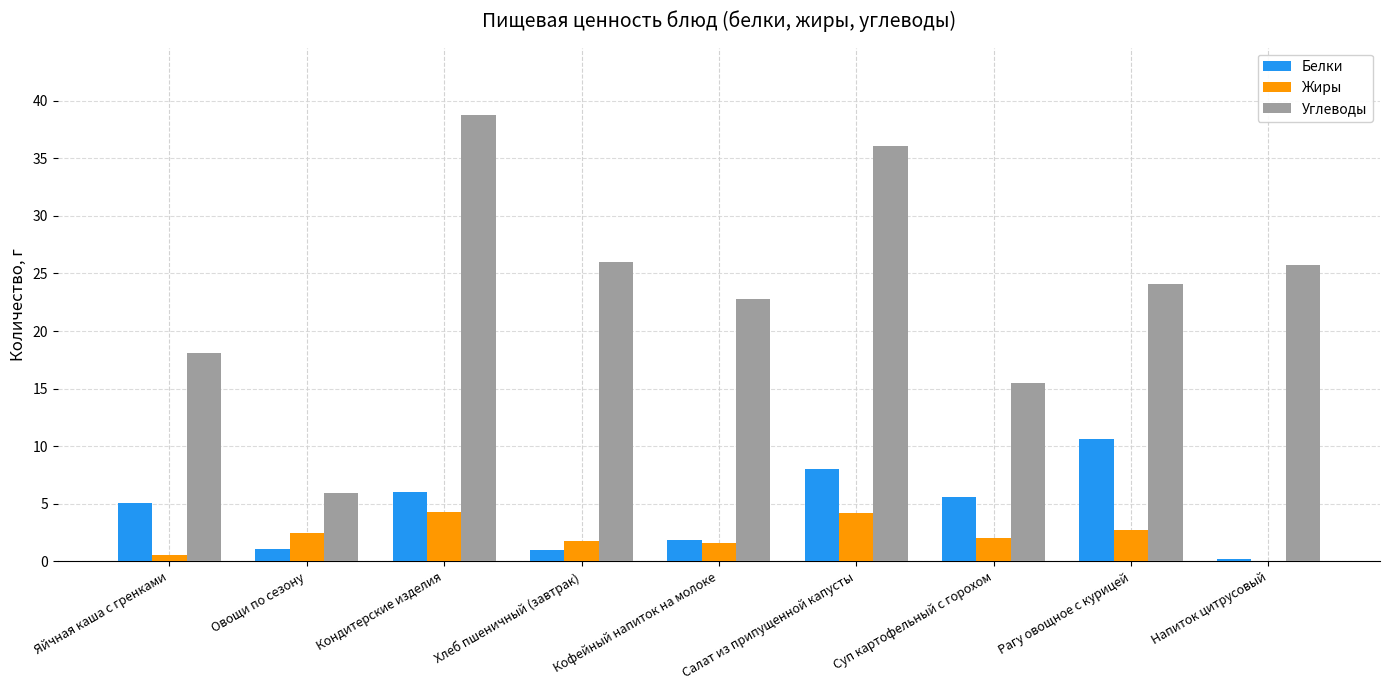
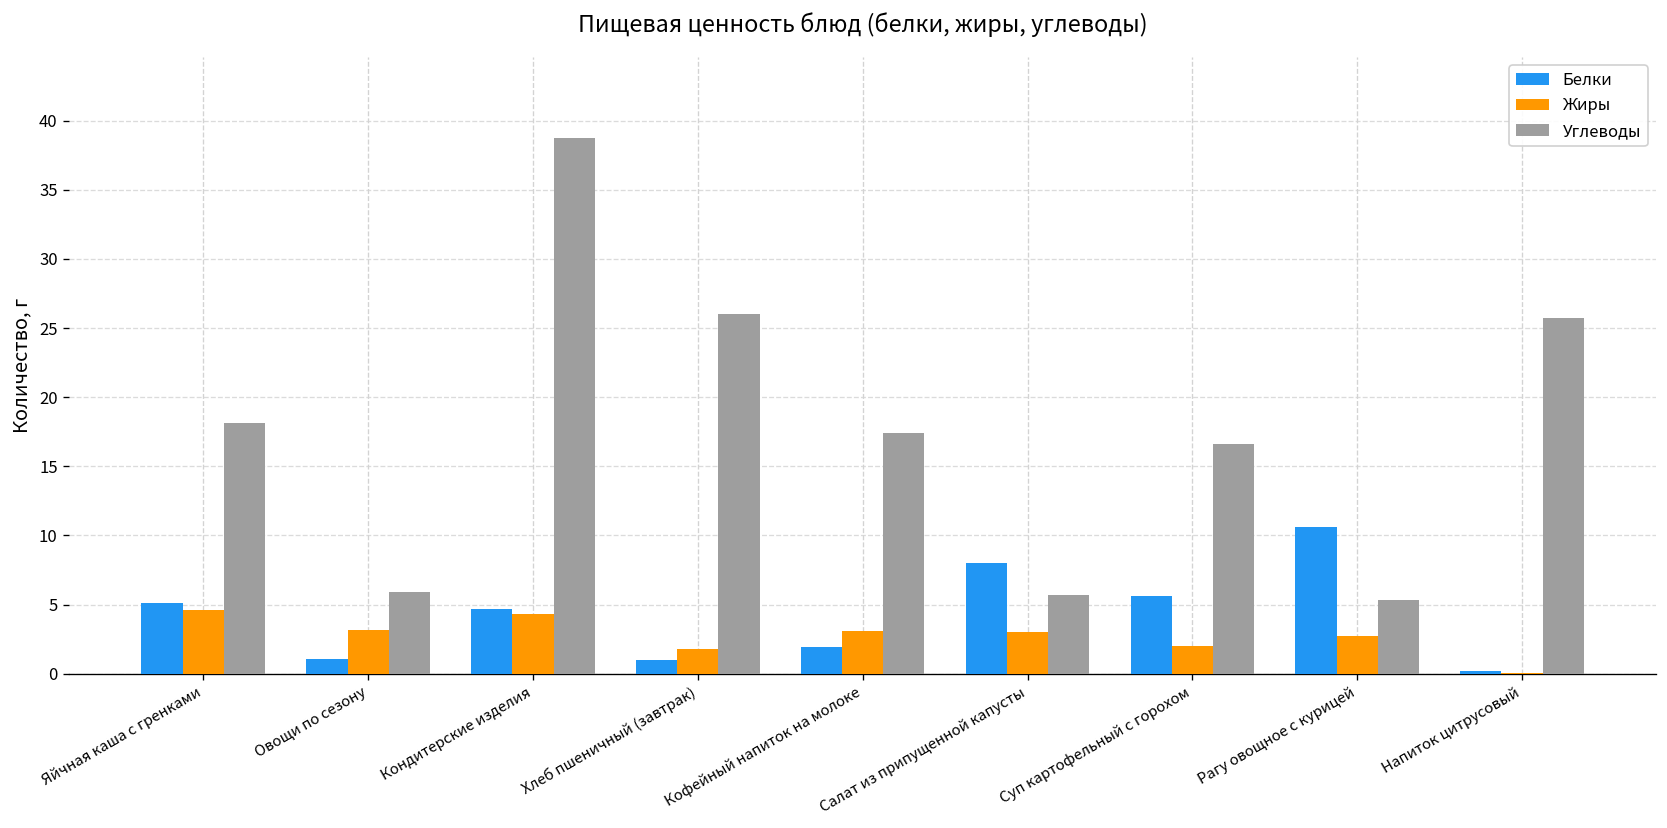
Жиры, Яйчная каша с гренками: 0.6 -> 4.6
Жиры, Овощи по сезону: 2.4 -> 3.1
Белки, Кондитерские изделия: 6.0 -> 4.7
Жиры, Кофейный напиток на молоке: 1.6 -> 3.1
Углеводы, Кофейный напиток на молоке: 22.8 -> 17.4
Жиры, Салат из припущенной капусты: 4.2 -> 3.1
Углеводы, Салат из припущенной капусты: 36.1 -> 5.7
Углеводы, Суп картофельный с горохом: 15.5 -> 16.6
Углеводы, Рагу овощное с курицей: 24.1 -> 5.3
